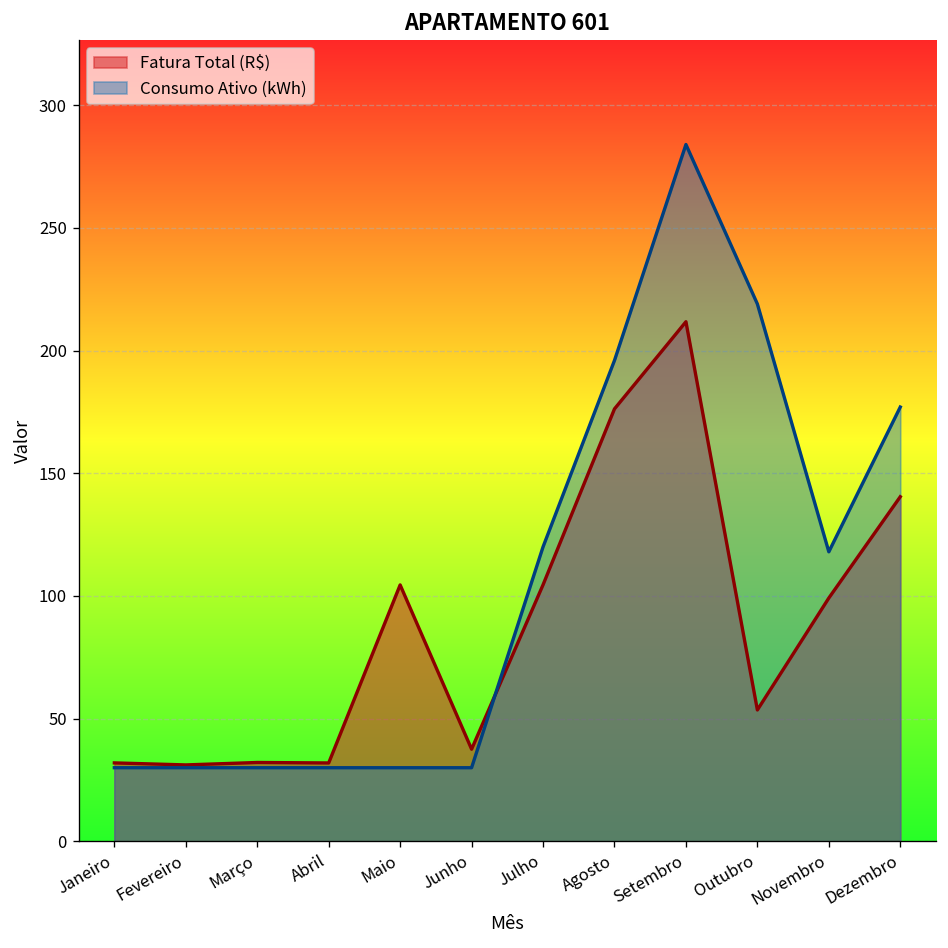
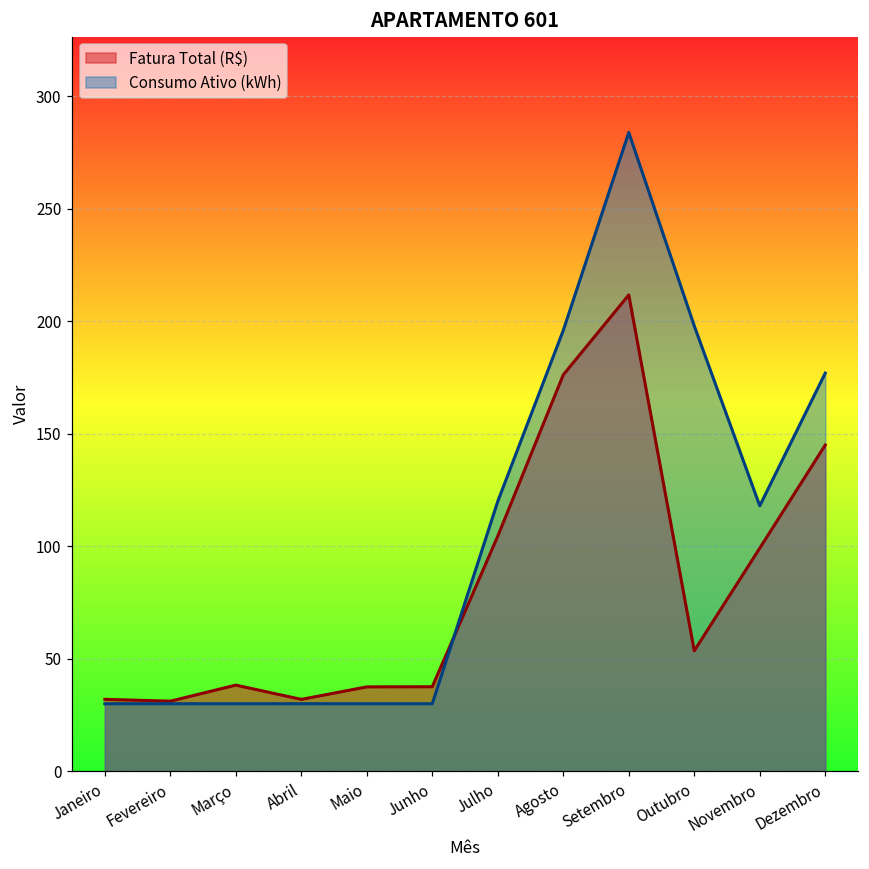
Fatura Total (R$), Março: 32 -> 38
Fatura Total (R$), Maio: 105 -> 38
Consumo Ativo (kWh), Outubro: 219 -> 198
Fatura Total (R$), Dezembro: 140 -> 145
